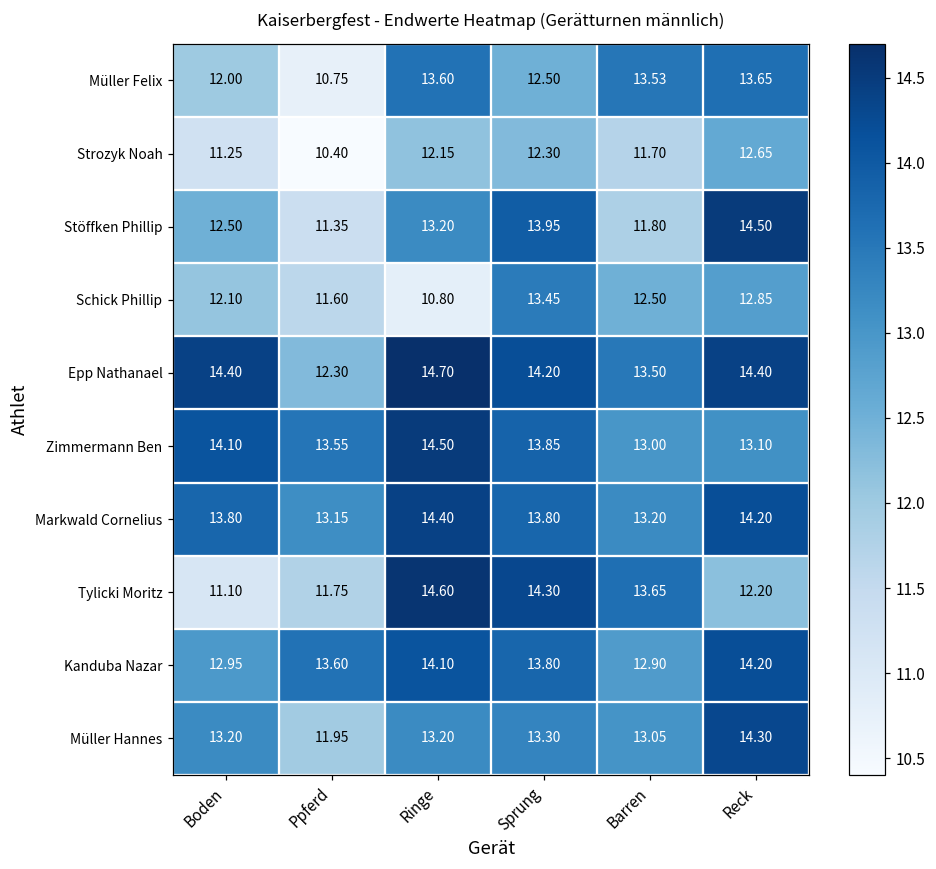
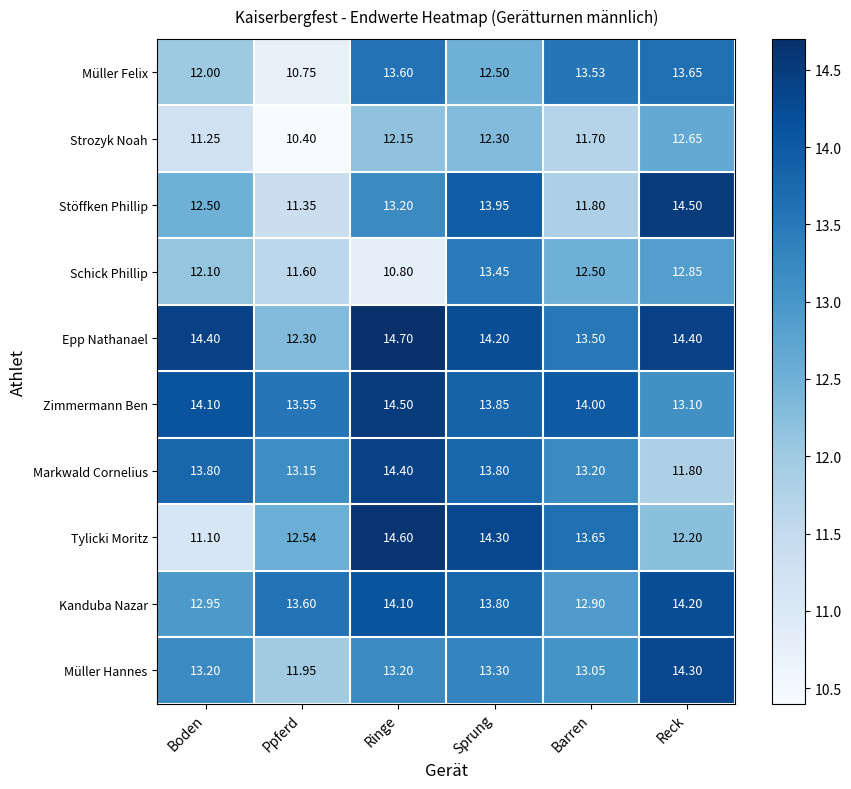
Zimmermann Ben, Barren: 13.00 -> 14.00
Markwald Cornelius, Reck: 14.20 -> 11.80
Tylicki Moritz, Ppferd: 11.75 -> 12.54
